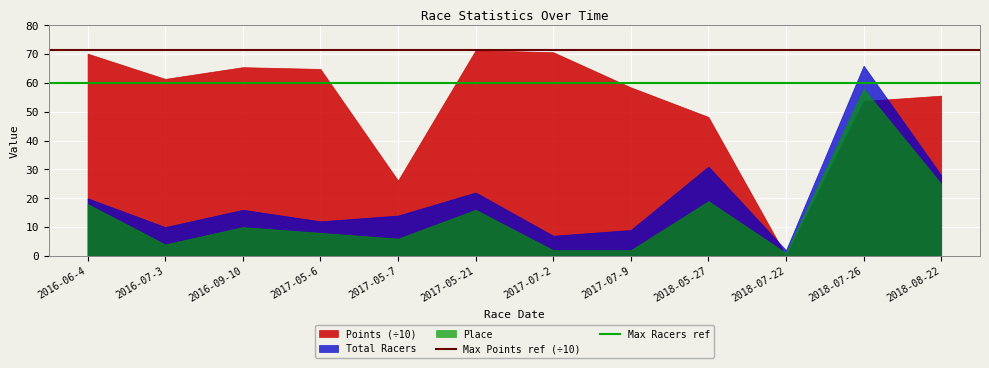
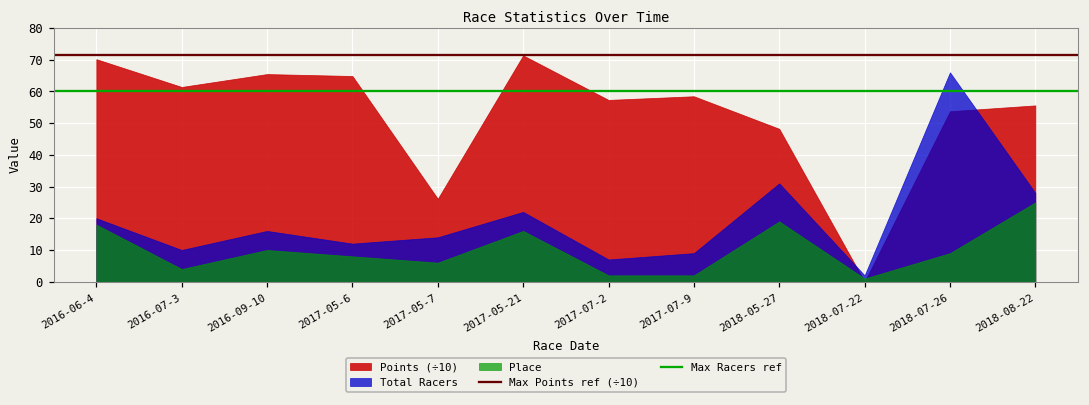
Points (÷10), 2017-07-2: 71 -> 57
Place, 2018-07-26: 58 -> 9
